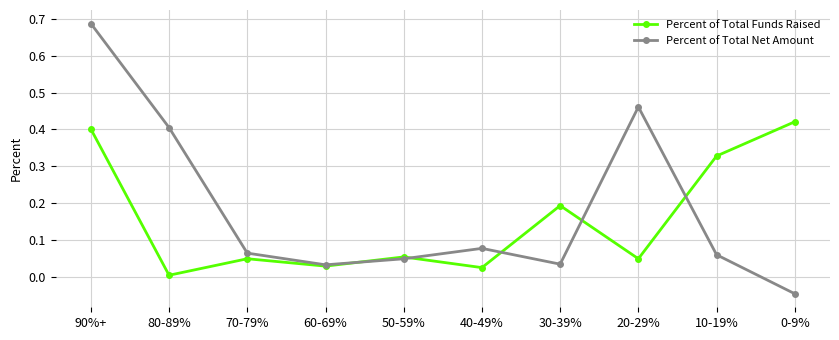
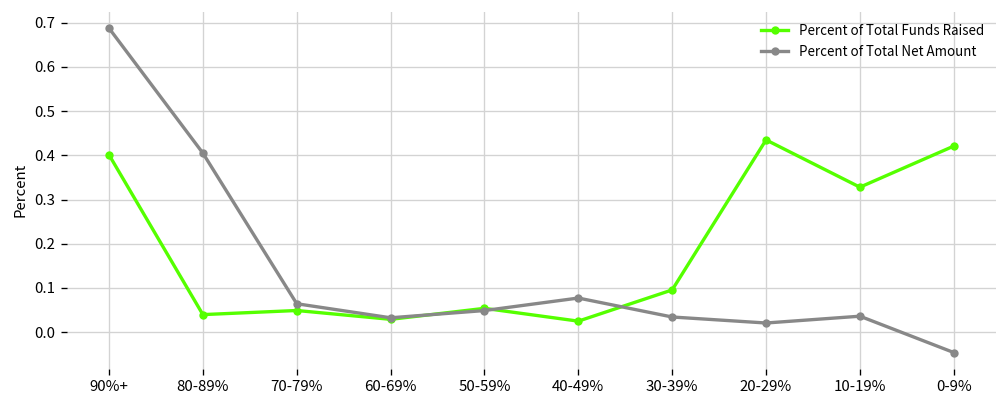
Percent of Total Funds Raised, 80-89%: 0.00 -> 0.04
Percent of Total Funds Raised, 30-39%: 0.19 -> 0.10
Percent of Total Funds Raised, 20-29%: 0.05 -> 0.43
Percent of Total Net Amount, 20-29%: 0.46 -> 0.02
Percent of Total Net Amount, 10-19%: 0.06 -> 0.04
